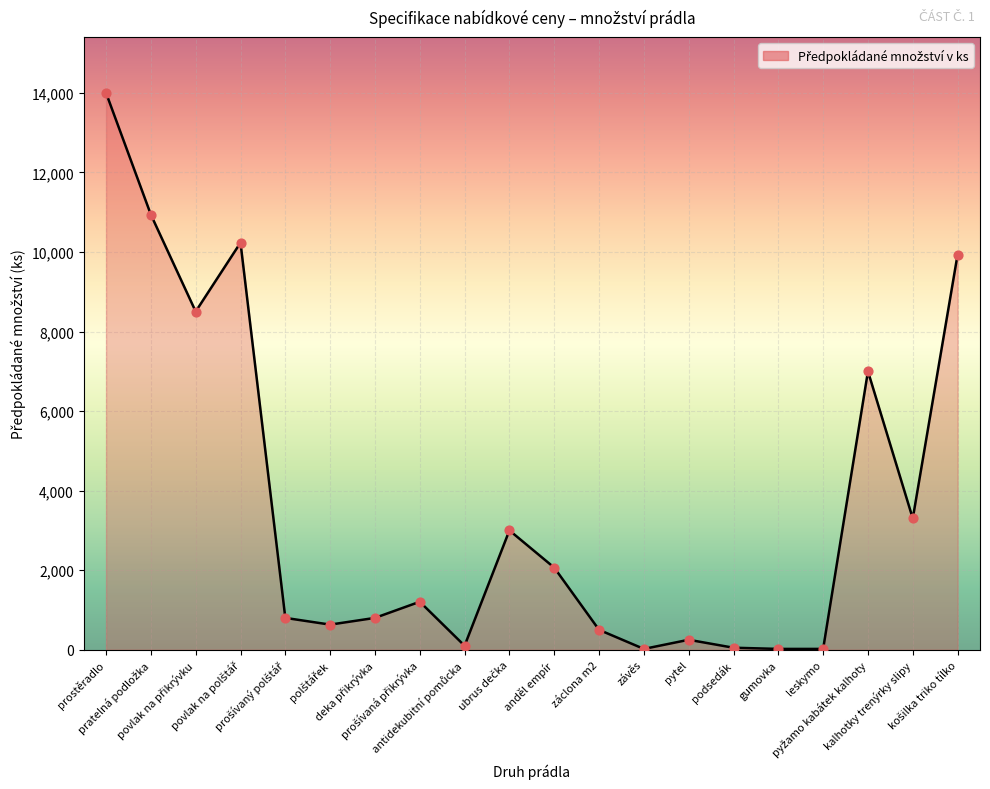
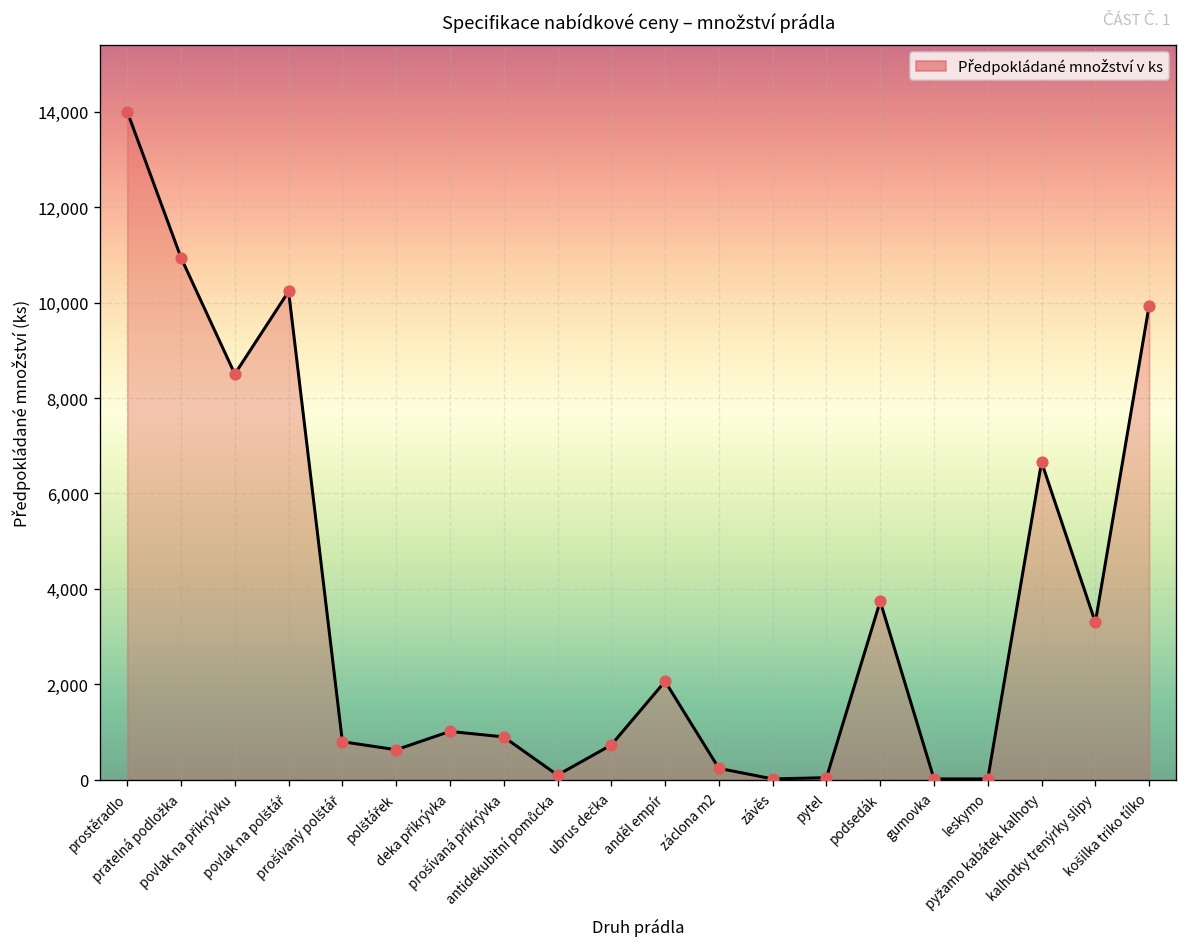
deka přikrývka: 800 -> 1,000
prošívaná přikrývka: 1,200 -> 900
ubrus dečka: 3,000 -> 700
záclona m2: 500 -> 200
pytel: 300 -> 0
podsedák: 100 -> 3,700
pyžamo kabátek kalhoty: 7,000 -> 6,700
